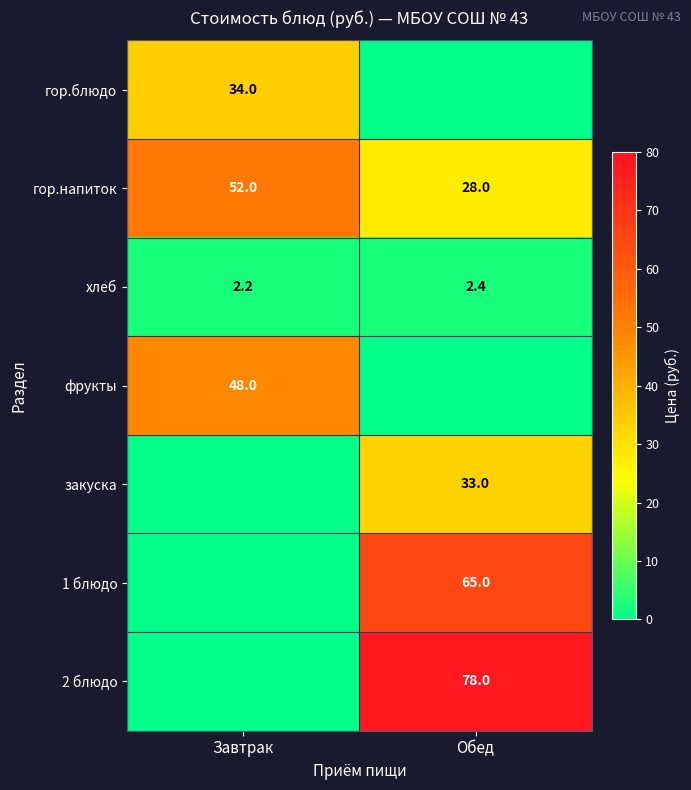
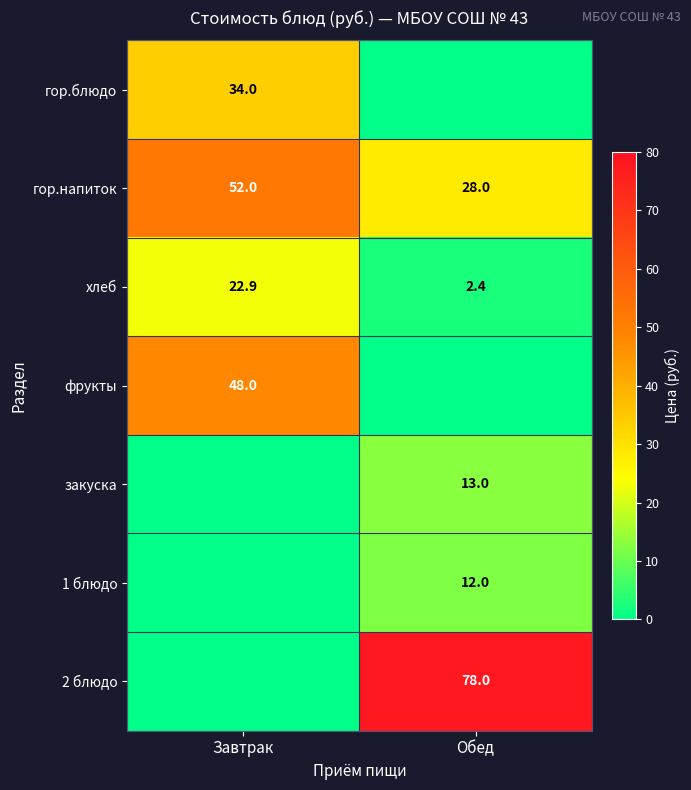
хлеб, Завтрак: 2.2 -> 22.9
закуска, Обед: 33.0 -> 13.0
1 блюдо, Обед: 65.0 -> 12.0
